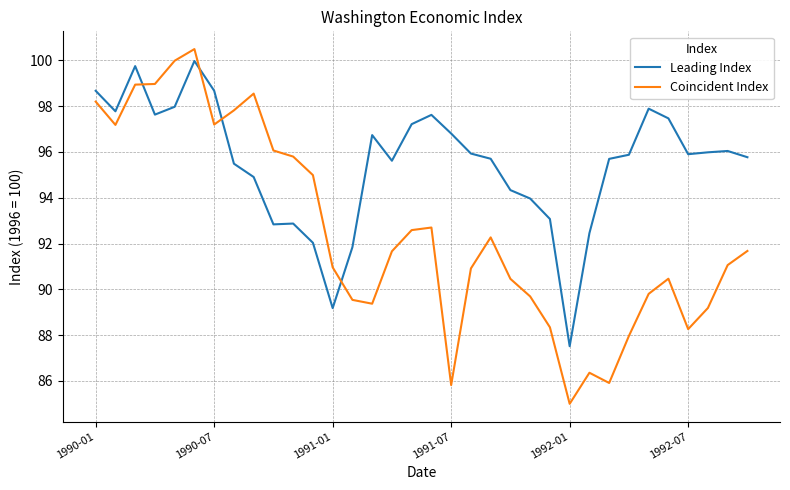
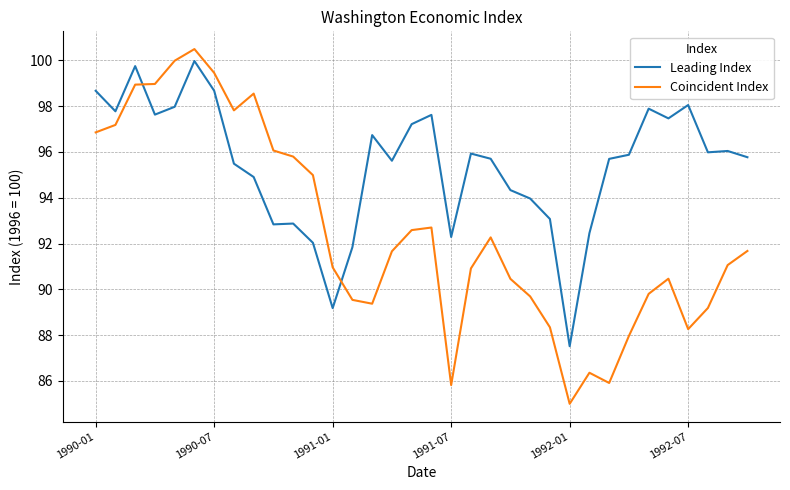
Coincident Index, 1990-01: 98.2 -> 96.9
Coincident Index, 1990-07: 97.2 -> 99.5
Leading Index, 1991-07: 96.8 -> 92.3
Leading Index, 1992-07: 95.9 -> 98.1
